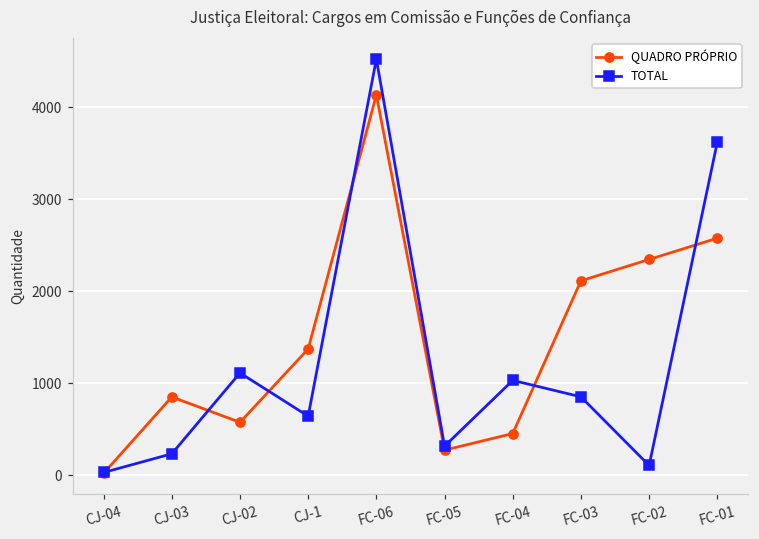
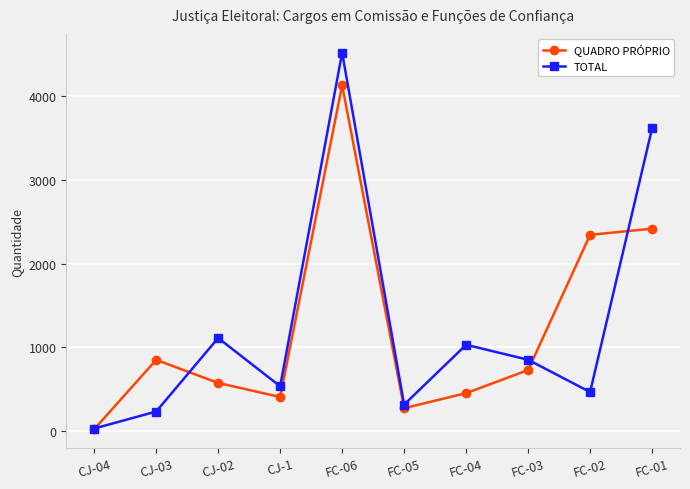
QUADRO PRÓPRIO, CJ-1: 1400 -> 400
TOTAL, CJ-1: 600 -> 500
QUADRO PRÓPRIO, FC-03: 2100 -> 700
TOTAL, FC-02: 100 -> 500
QUADRO PRÓPRIO, FC-01: 2600 -> 2400
